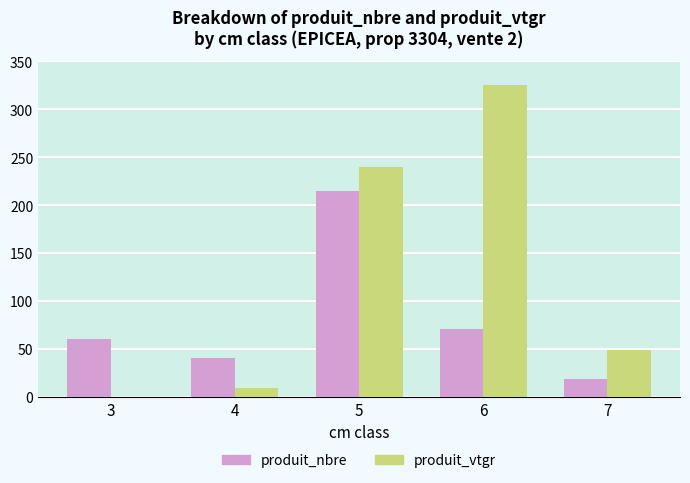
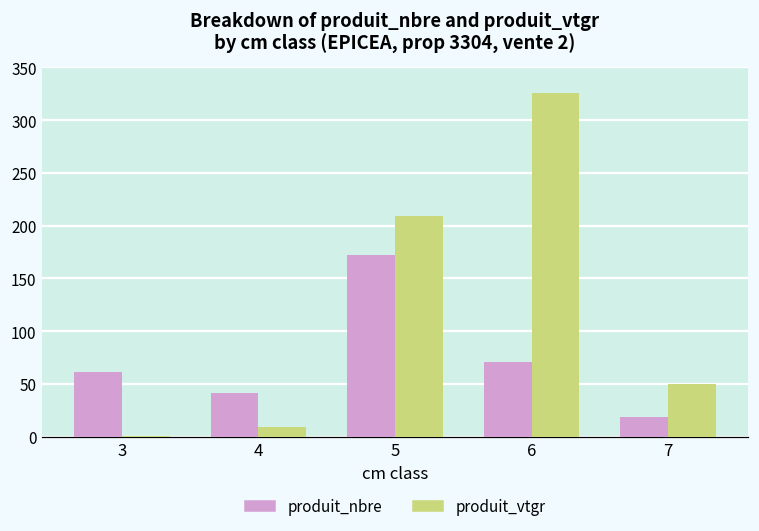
produit_nbre, 5: 220 -> 170
produit_vtgr, 5: 240 -> 210
